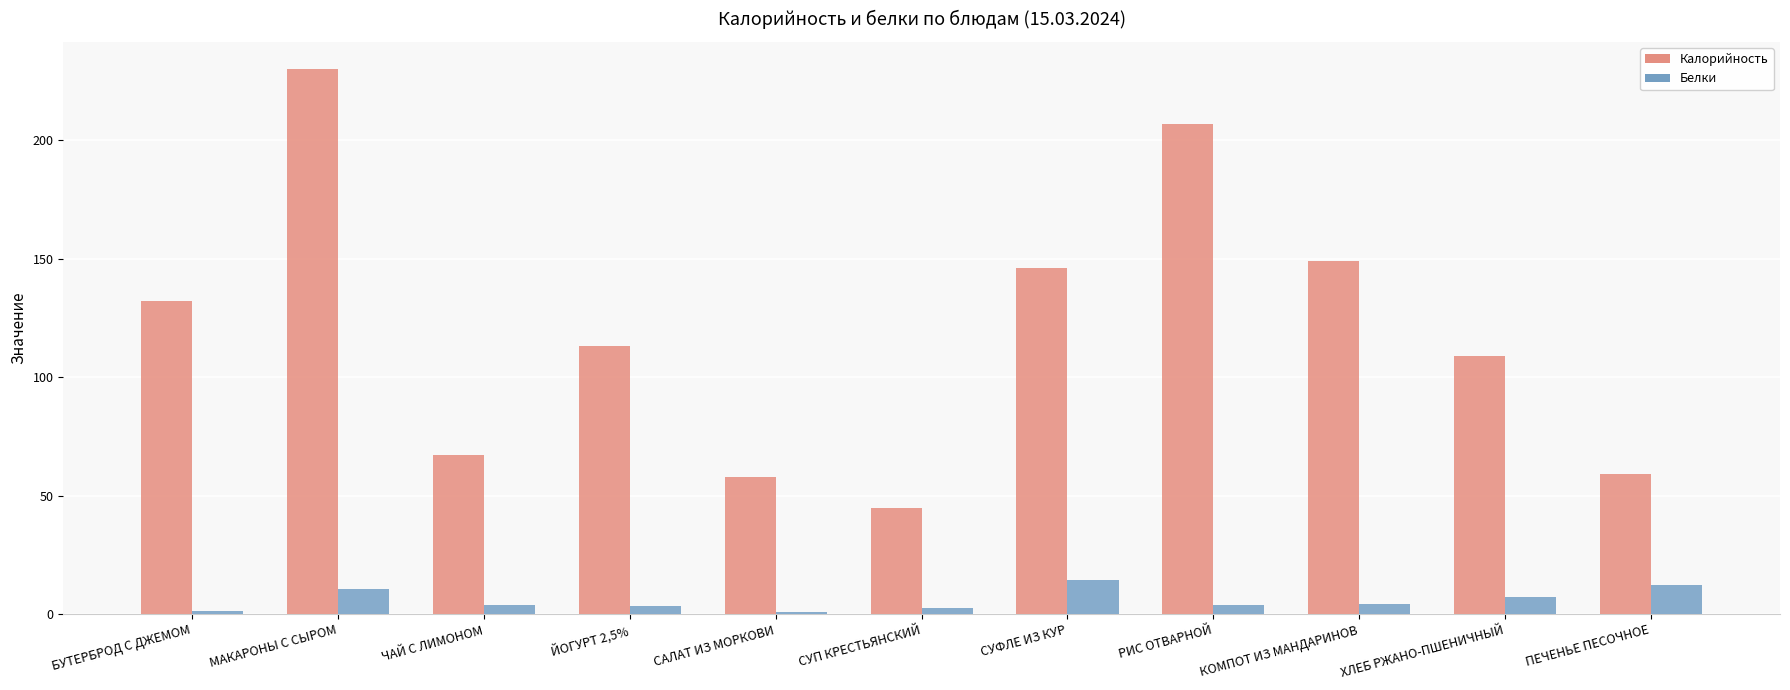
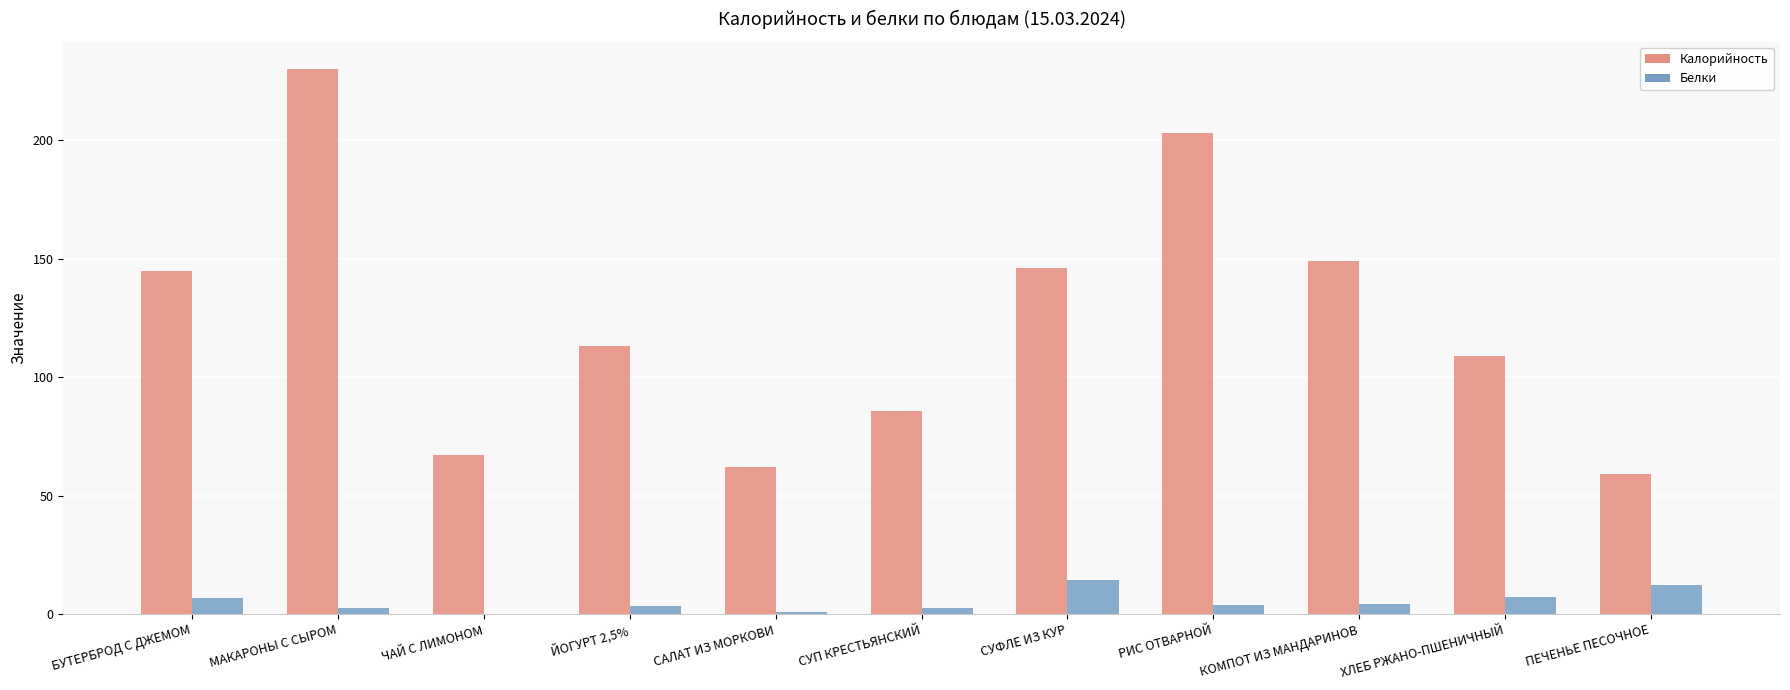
Калорийность, БУТЕРБРОД С ДЖЕМОМ: 132 -> 145
Белки, БУТЕРБРОД С ДЖЕМОМ: 1 -> 7
Белки, МАКАРОНЫ С СЫРОМ: 11 -> 3
Белки, ЧАЙ С ЛИМОНОМ: 4 -> 0
Калорийность, САЛАТ ИЗ МОРКОВИ: 58 -> 62
Калорийность, СУП КРЕСТЬЯНСКИЙ: 45 -> 86
Калорийность, РИС ОТВАРНОЙ: 207 -> 203
